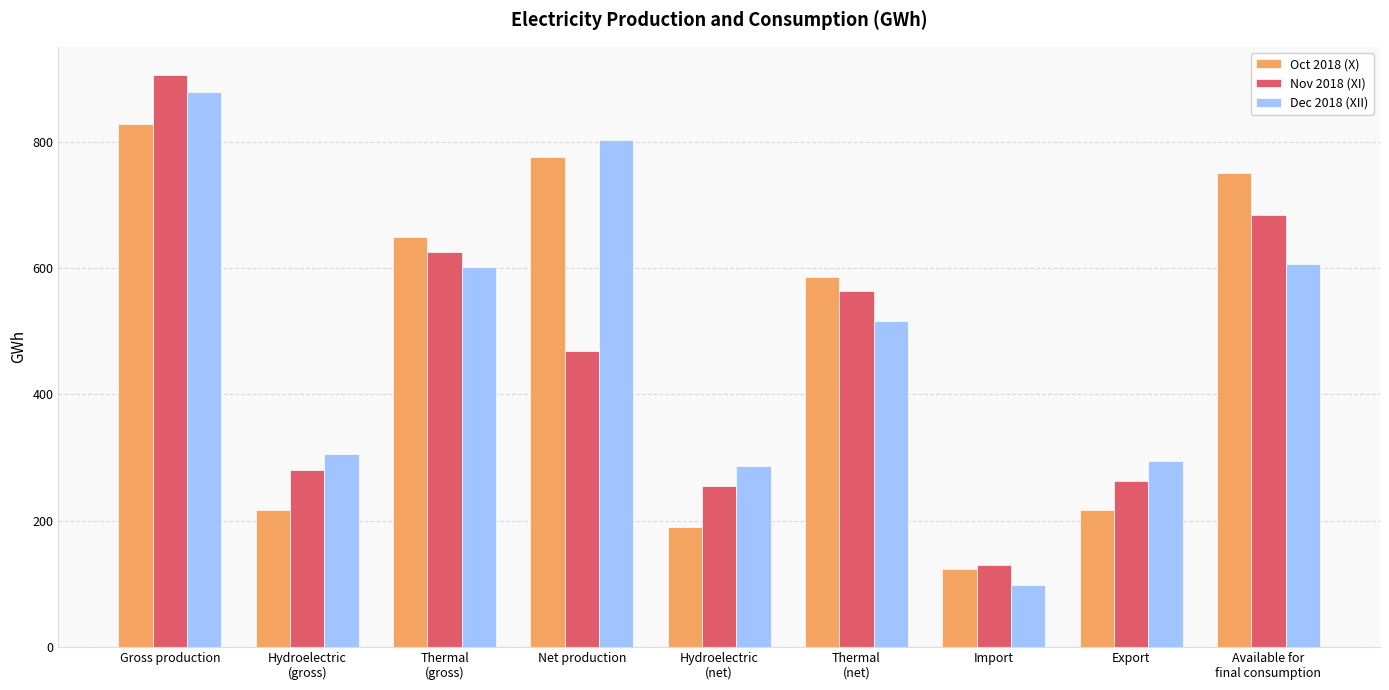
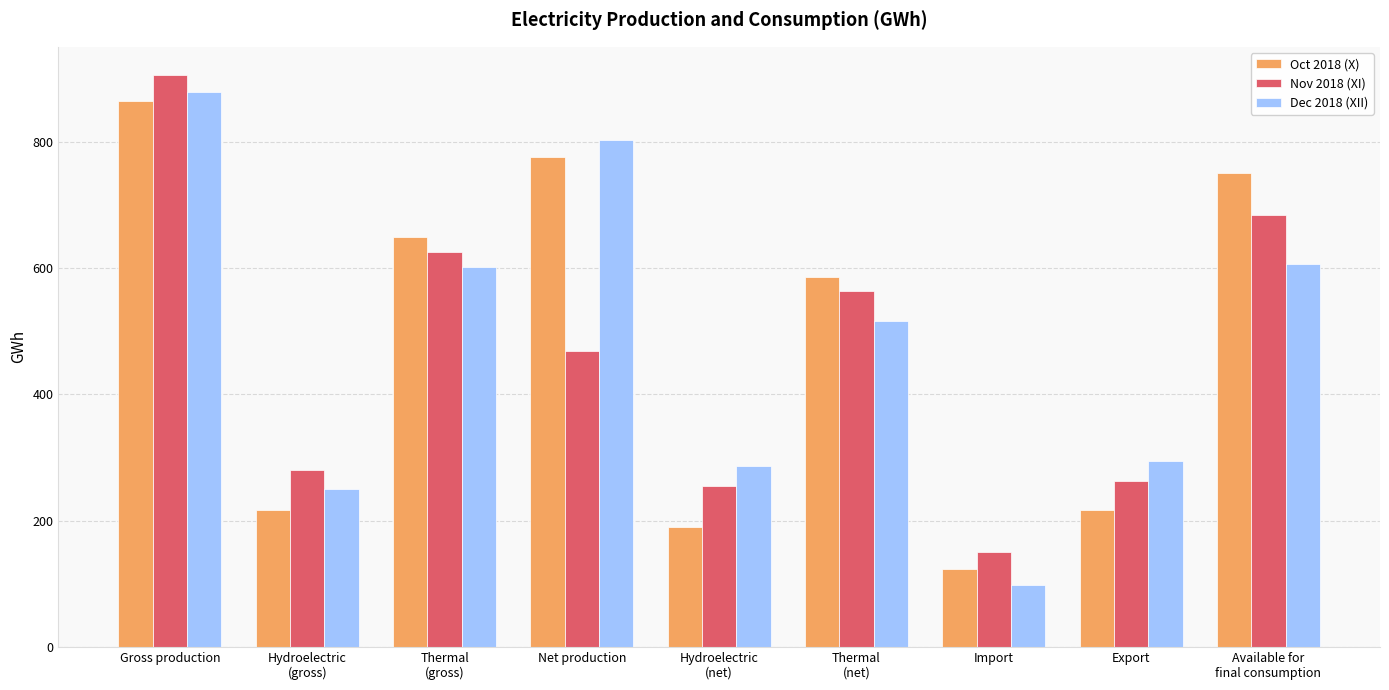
Oct 2018 (X), Gross production: 830 -> 870
Dec 2018 (XII), Hydroelectric (gross): 310 -> 250
Nov 2018 (XI), Import: 130 -> 150
